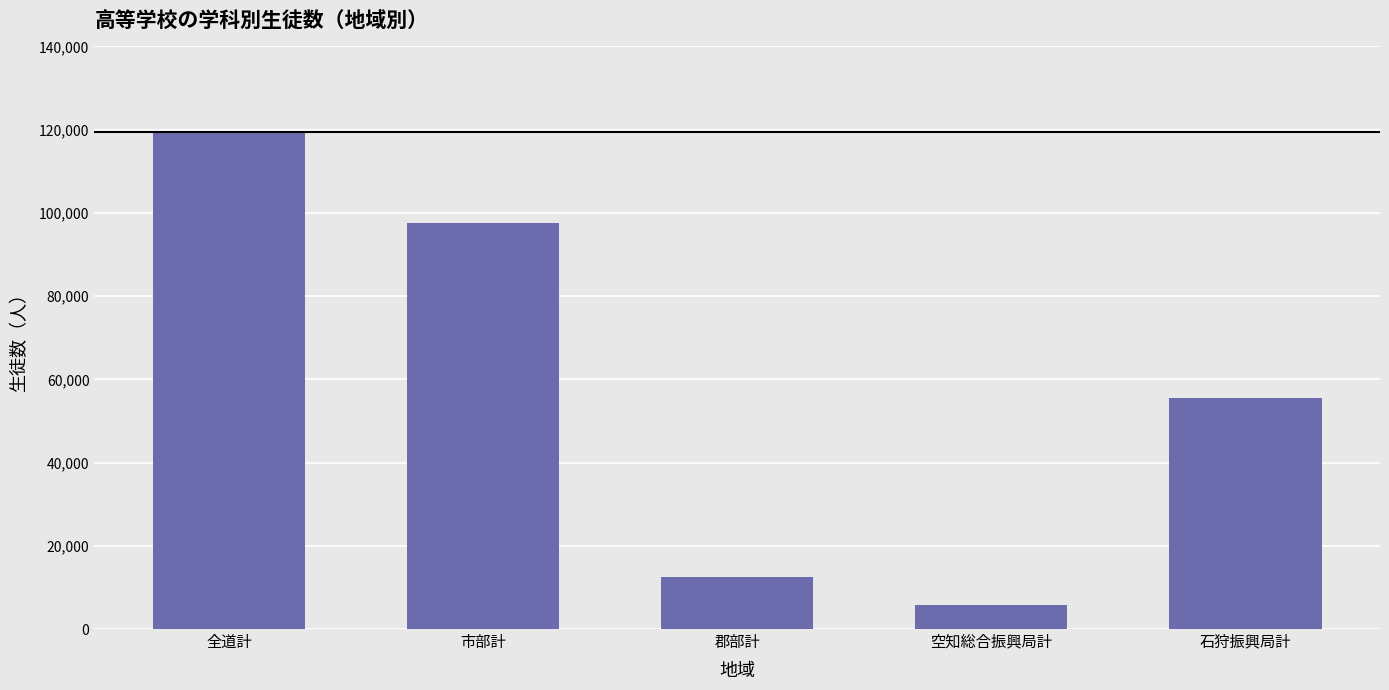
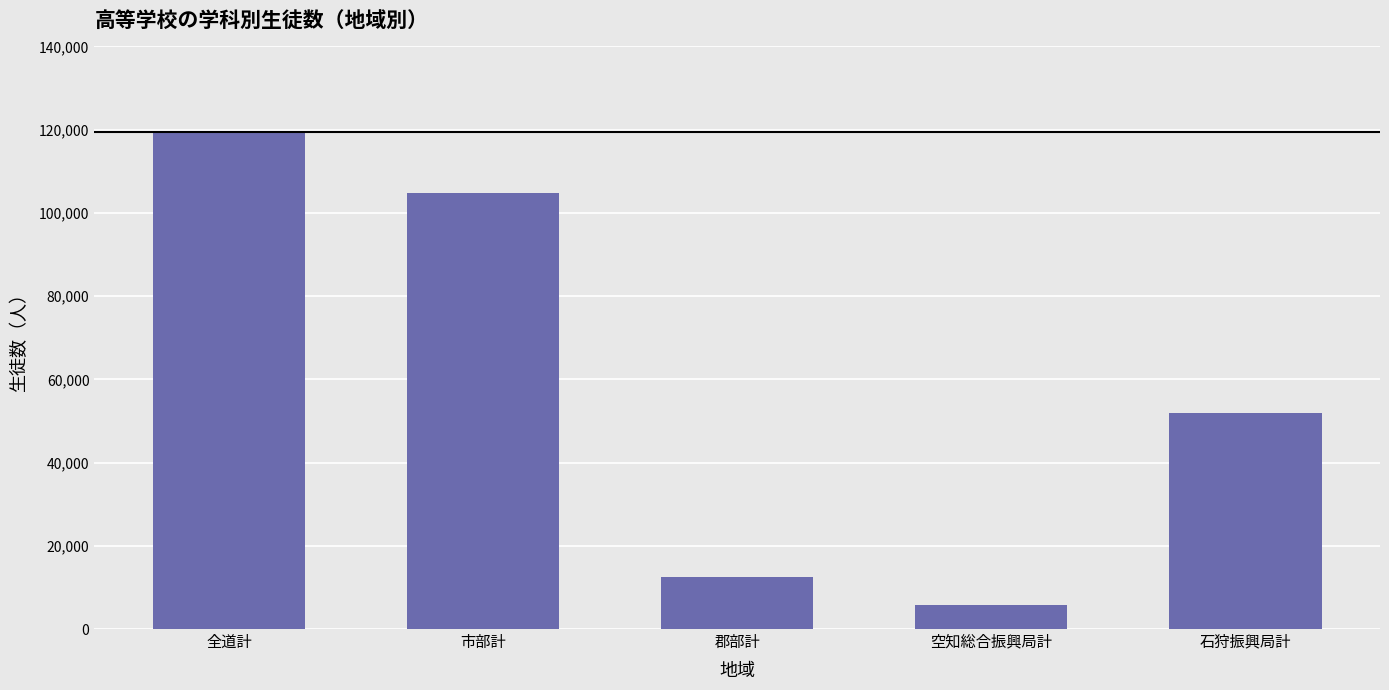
市部計: 97,000 -> 105,000
石狩振興局計: 56,000 -> 52,000
